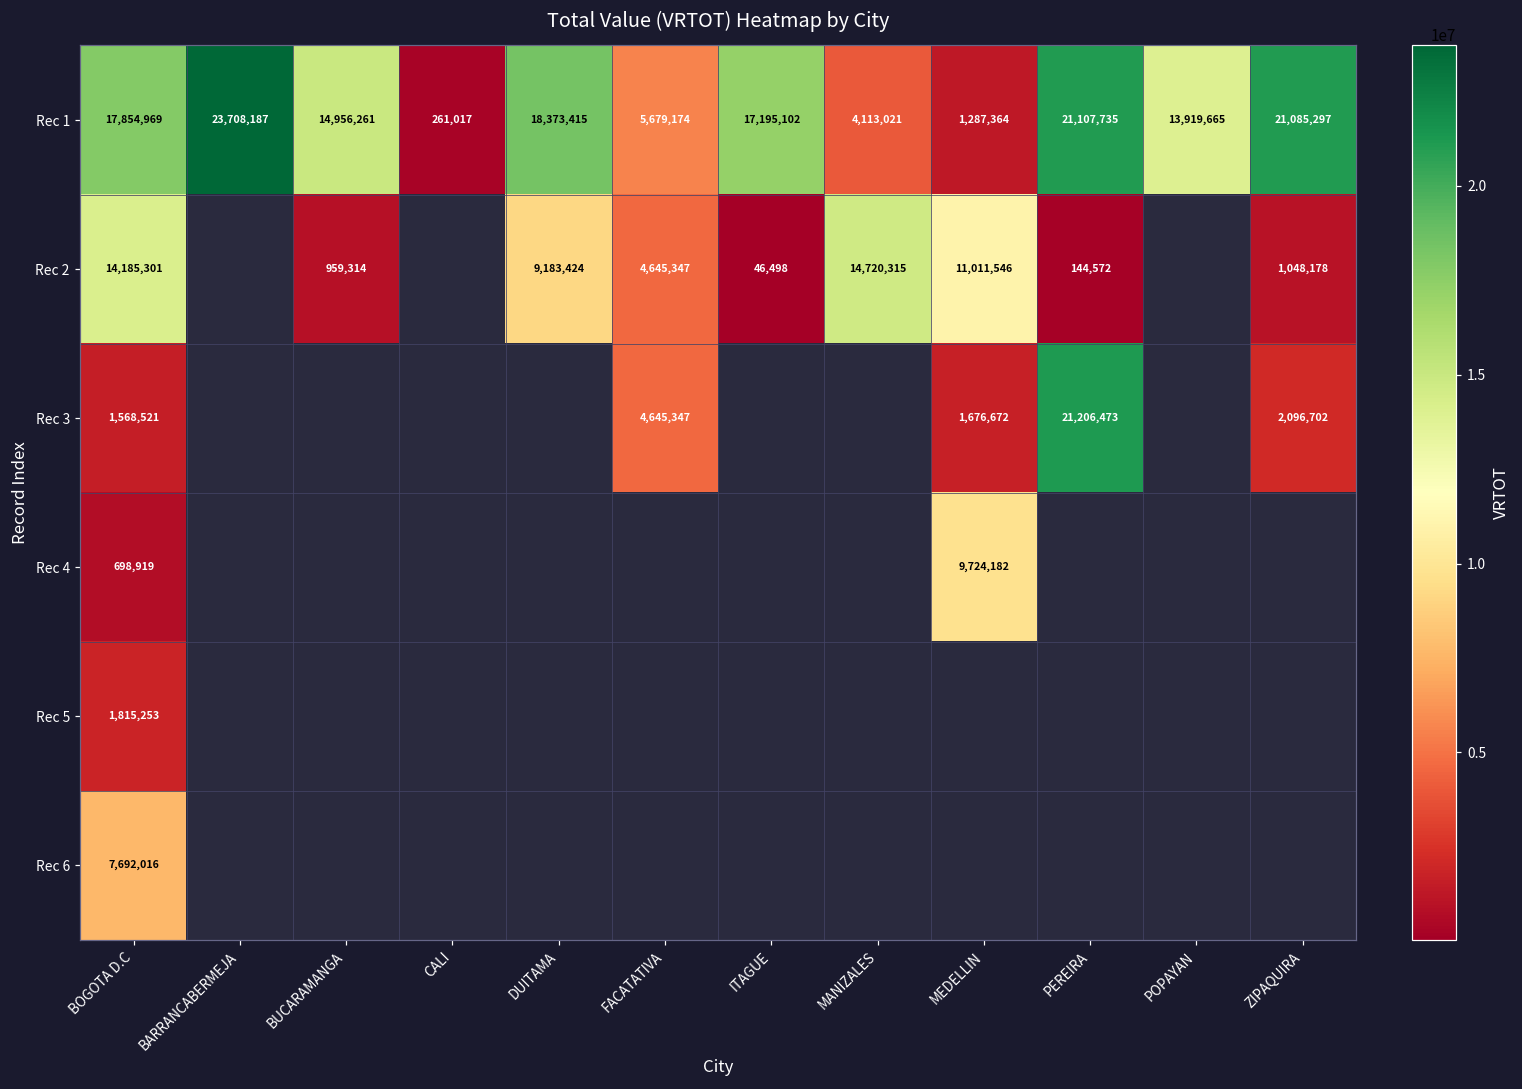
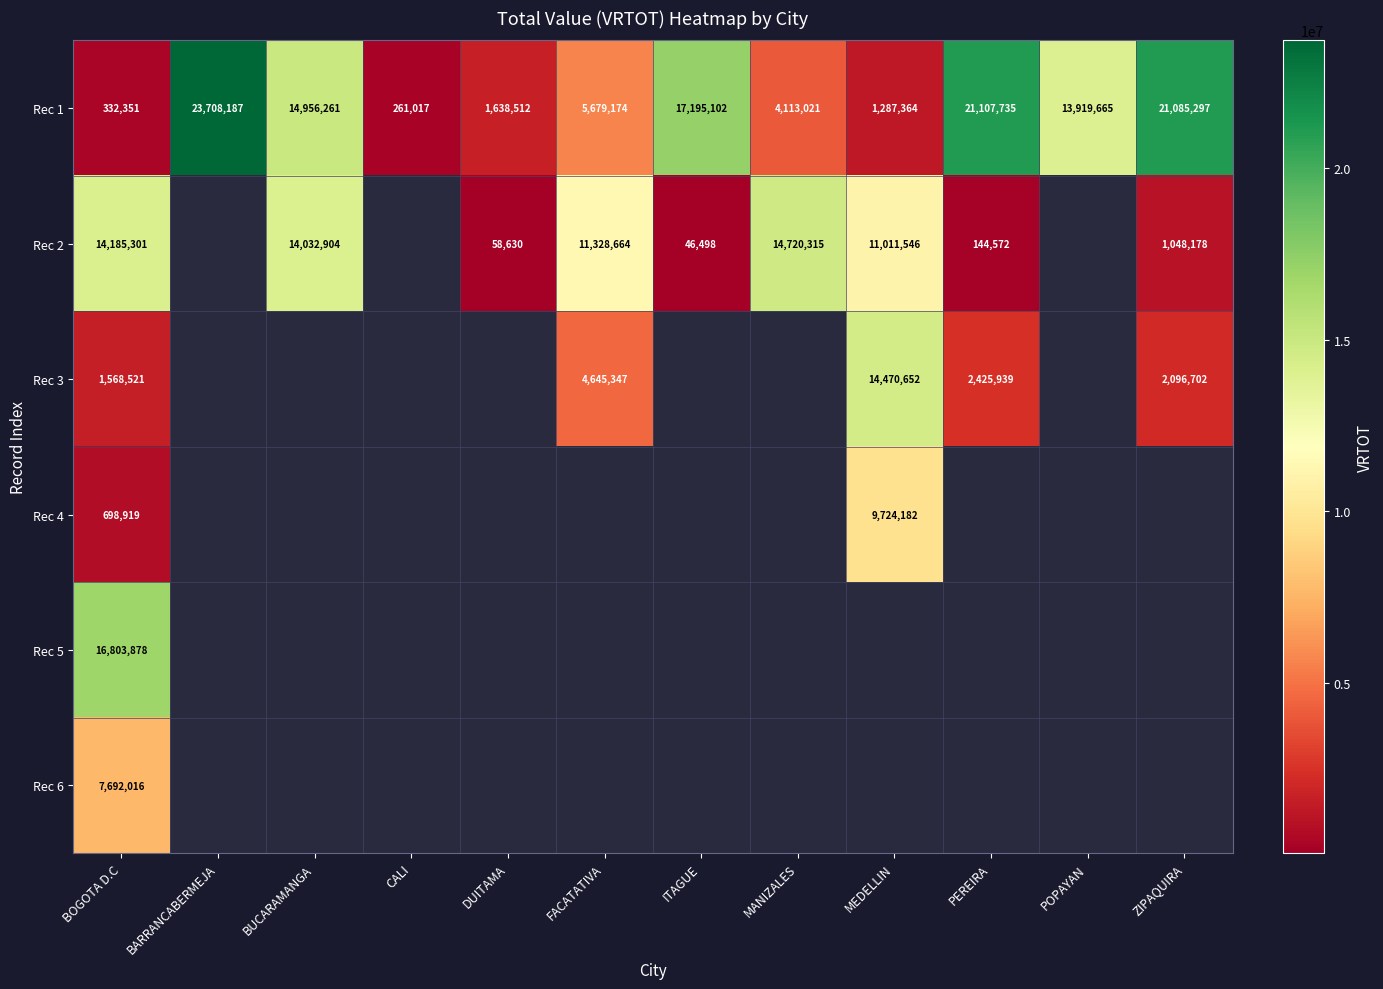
Rec 1, BOGOTA D.C: 17,854,969 -> 332,351
Rec 1, DUITAMA: 18,373,415 -> 1,638,512
Rec 2, BUCARAMANGA: 959,314 -> 14,032,904
Rec 2, DUITAMA: 9,183,424 -> 58,630
Rec 2, FACATATIVA: 4,645,347 -> 11,328,664
Rec 3, MEDELLIN: 1,676,672 -> 14,470,652
Rec 3, PEREIRA: 21,206,473 -> 2,425,939
Rec 5, BOGOTA D.C: 1,815,253 -> 16,803,878
